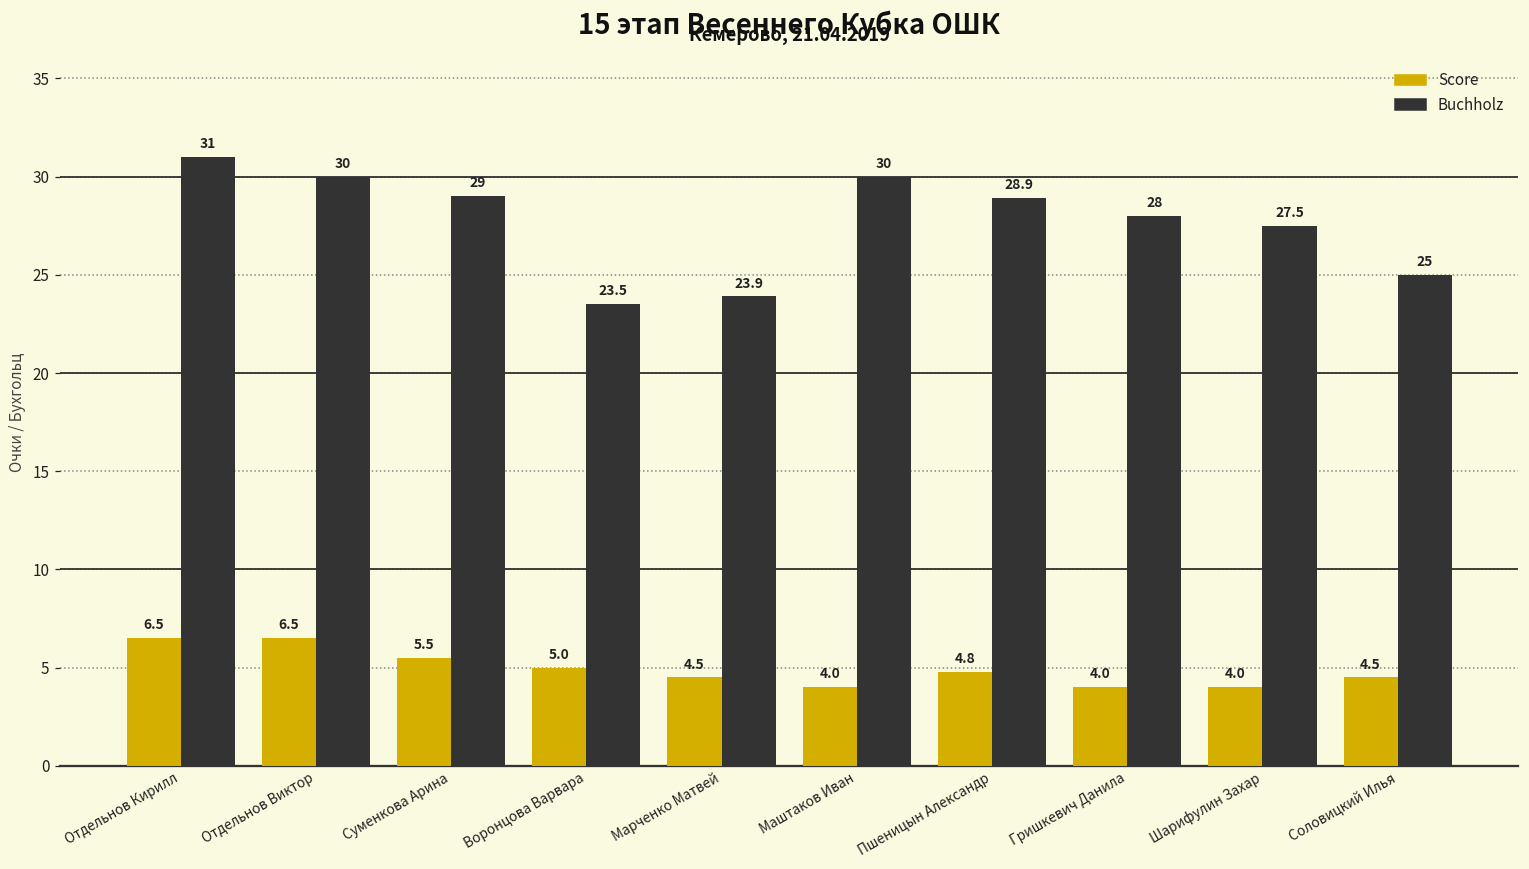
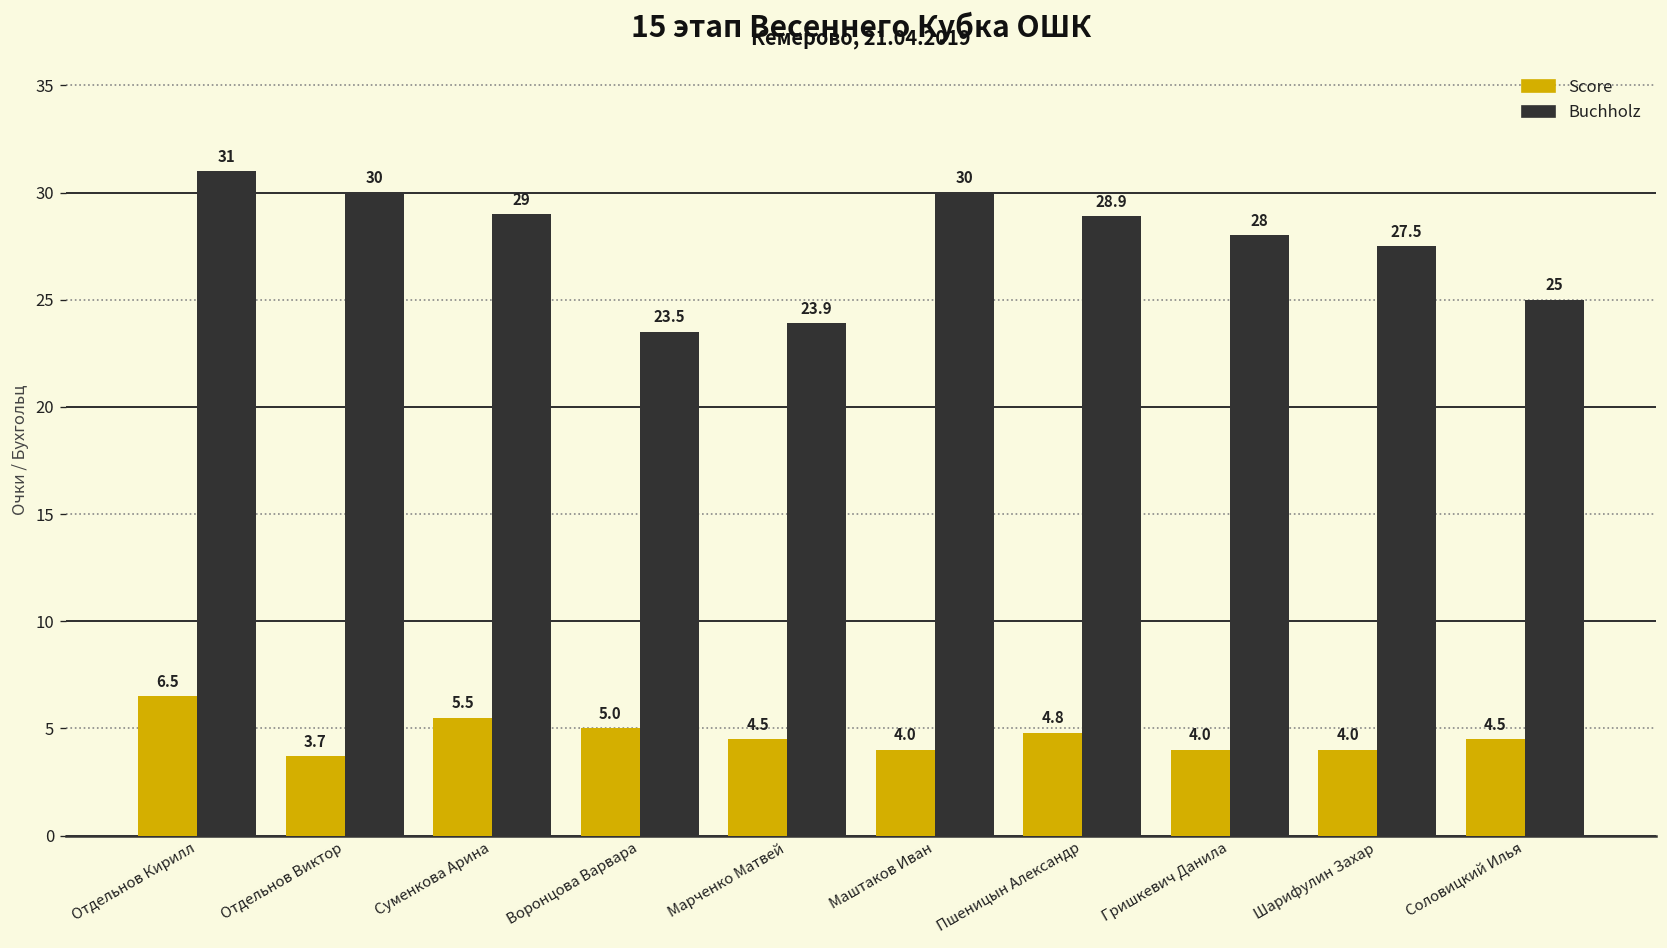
Score, Отдельнов Виктор: 6.5 -> 3.7
